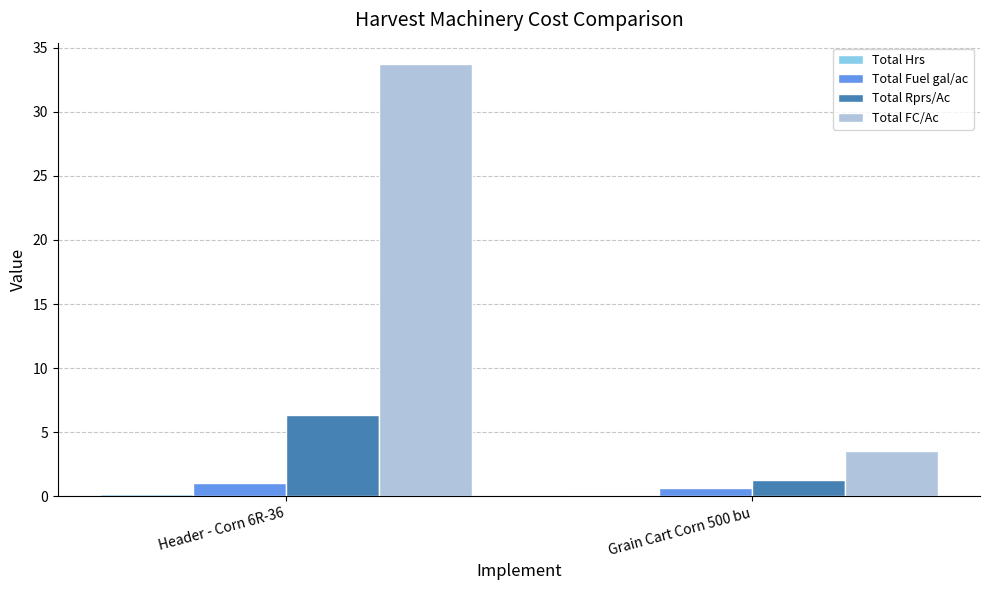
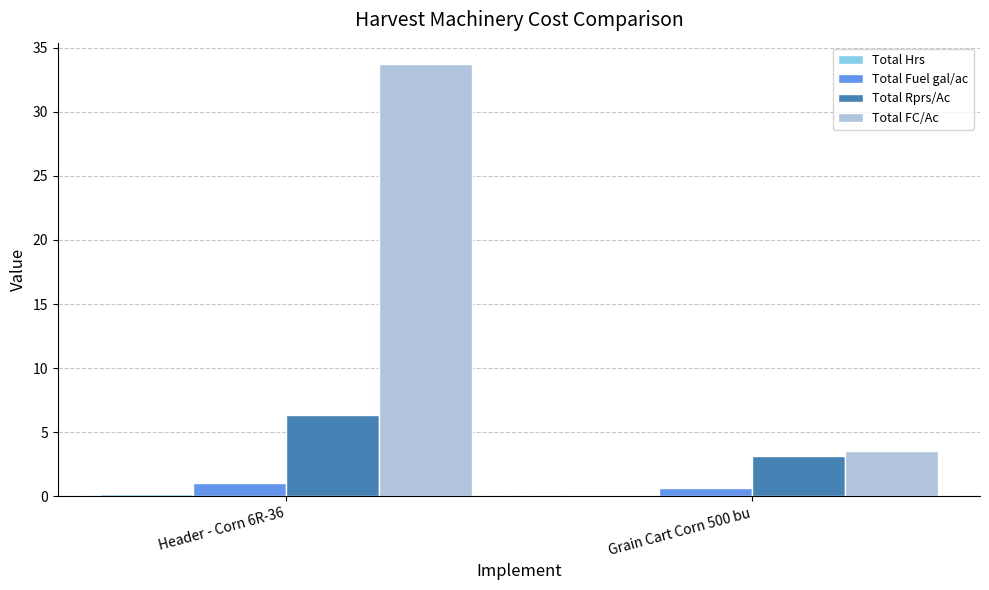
Total Rprs/Ac, Grain Cart Corn 500 bu: 1.3 -> 3.1
